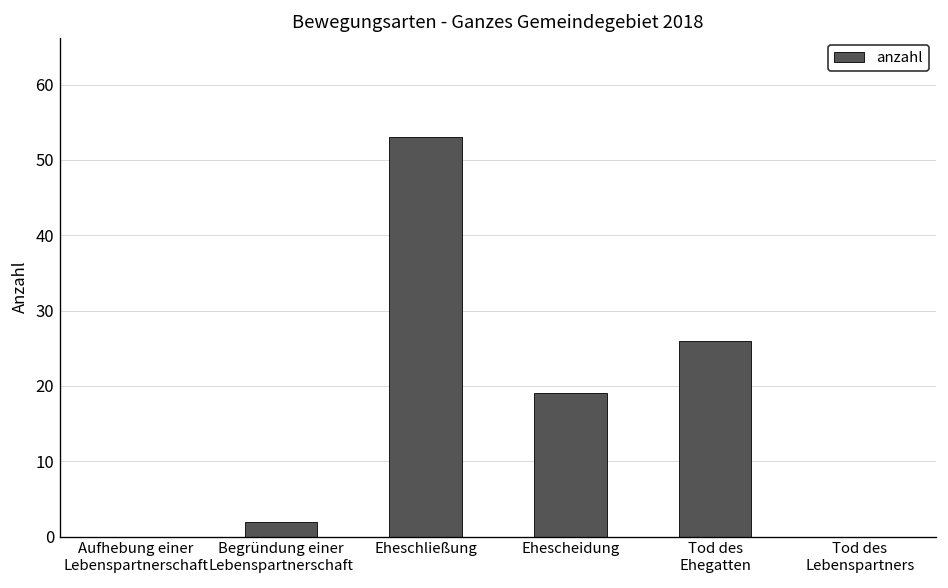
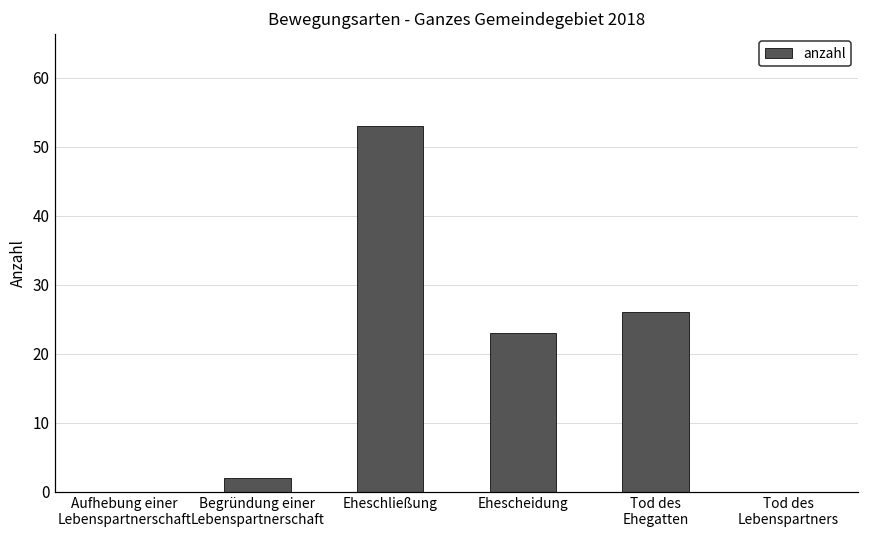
Ehescheidung: 19 -> 23
